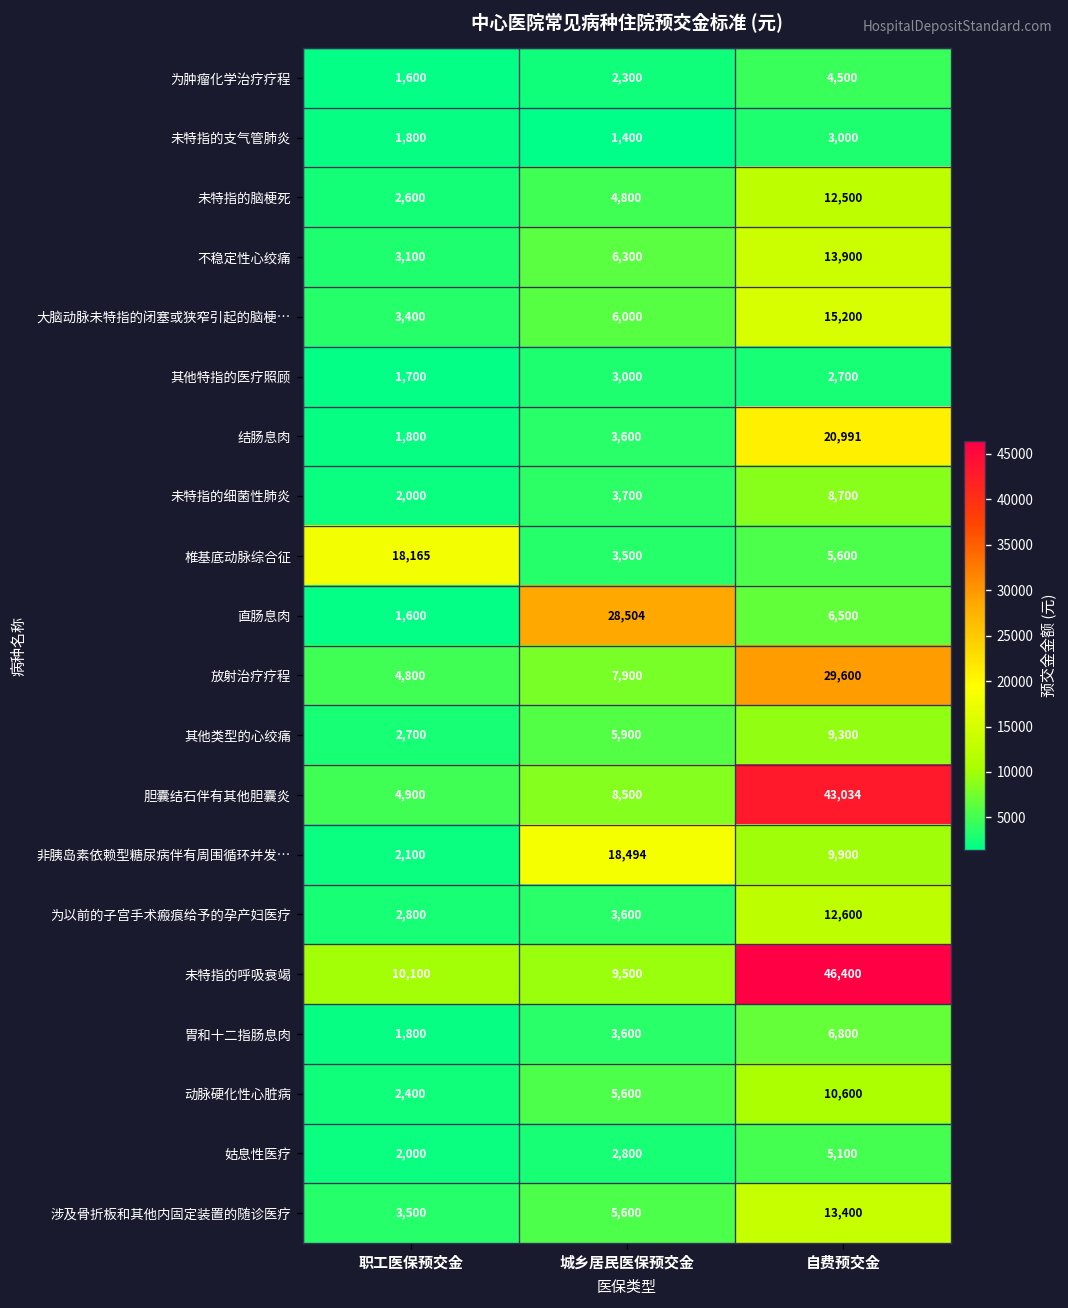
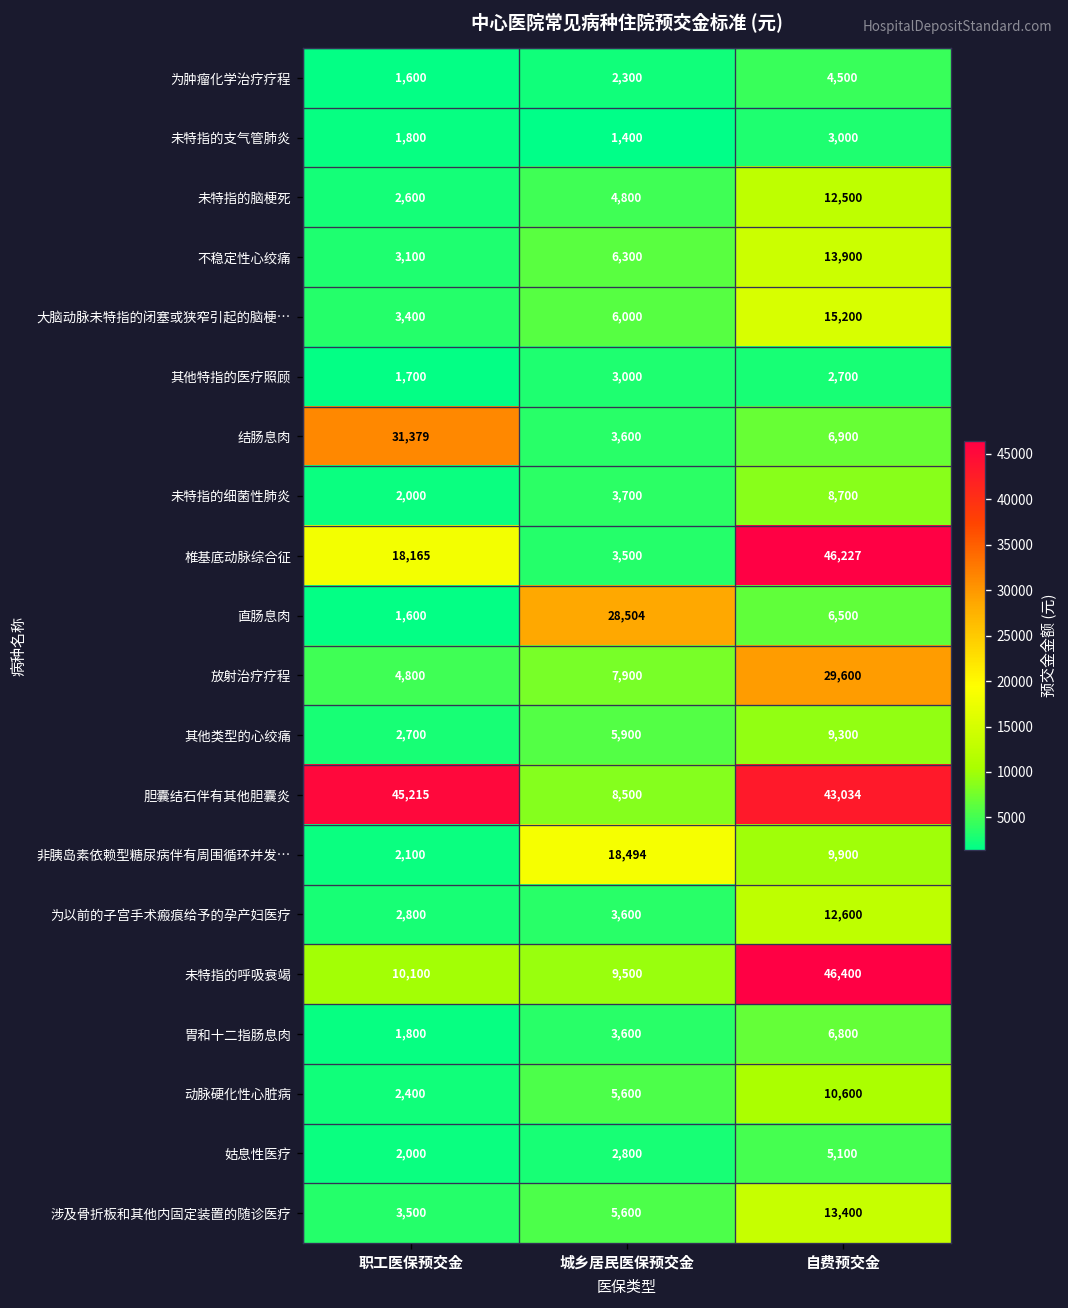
结肠息肉, 职工医保预交金: 1,800 -> 31,379
结肠息肉, 自费预交金: 20,991 -> 6,900
椎基底动脉综合征, 自费预交金: 5,600 -> 46,227
胆囊结石伴有其他胆囊炎, 职工医保预交金: 4,900 -> 45,215
